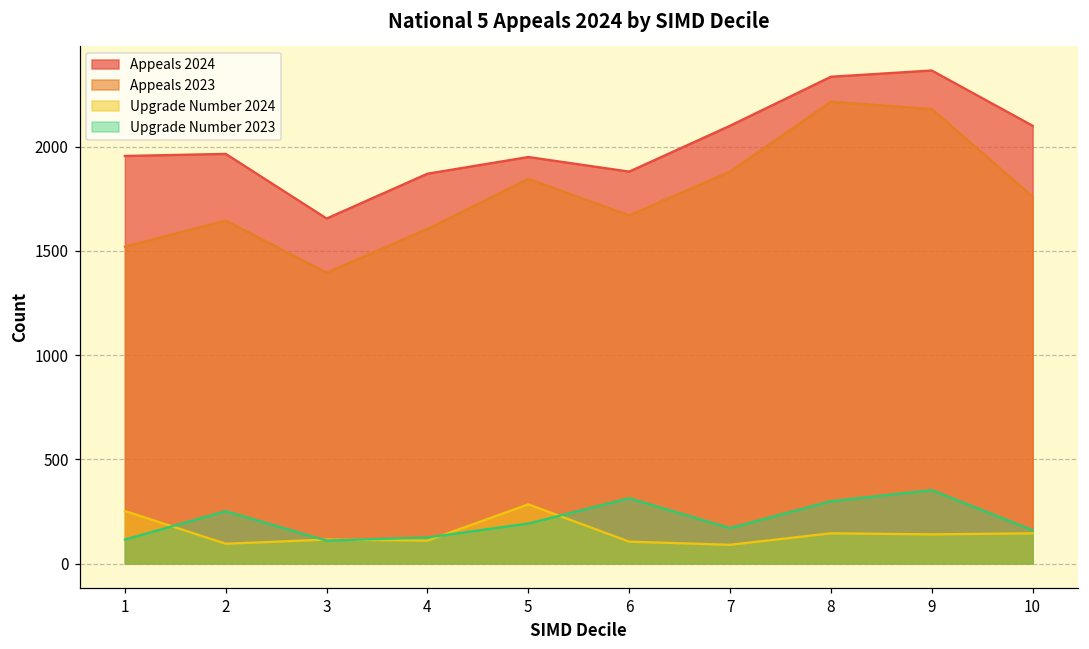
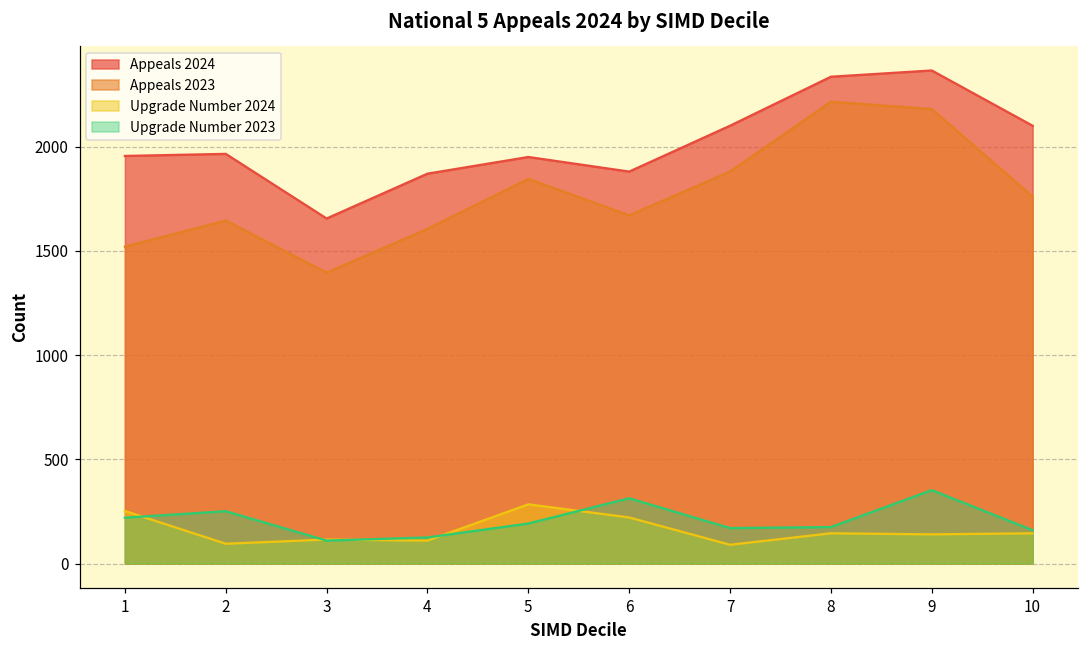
Upgrade Number 2023, 1: 120 -> 220
Upgrade Number 2024, 6: 110 -> 220
Upgrade Number 2023, 8: 300 -> 180
